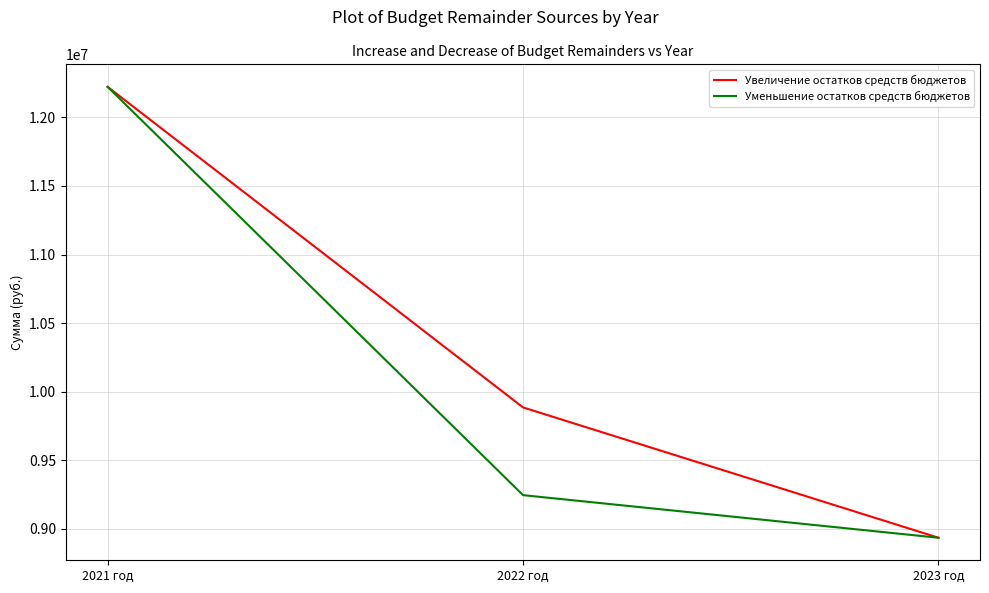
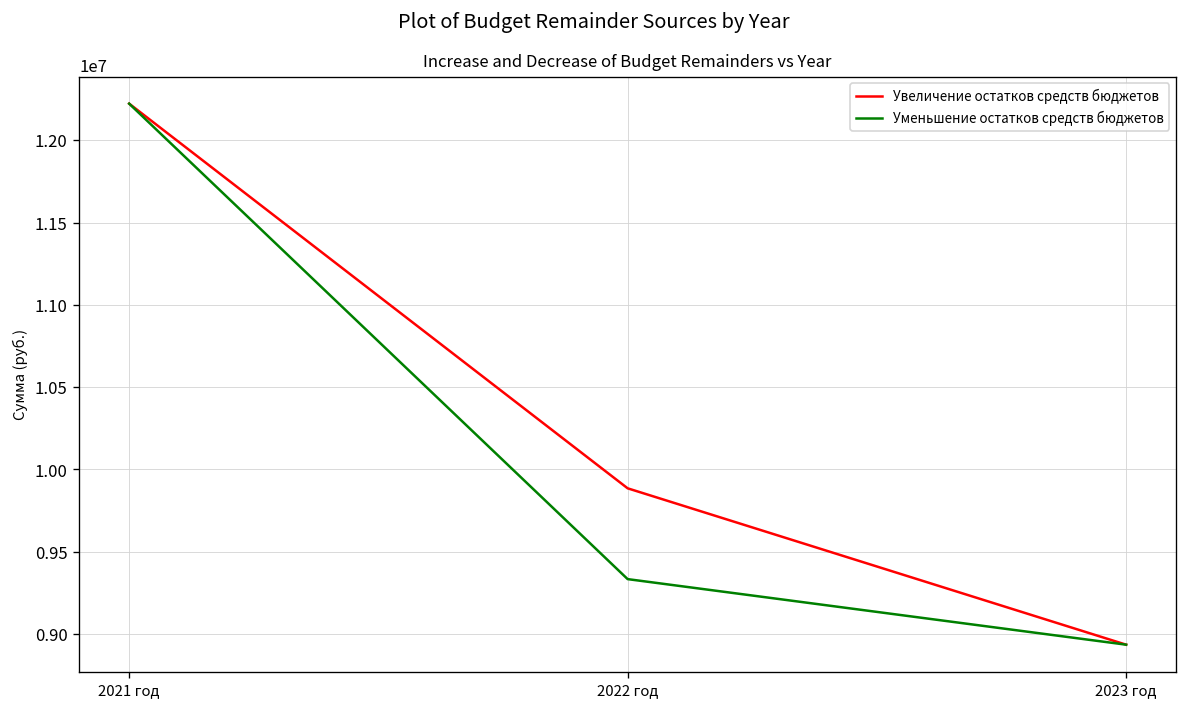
Уменьшение остатков средств бюджетов, 2022 год: 9250000 -> 9330000
